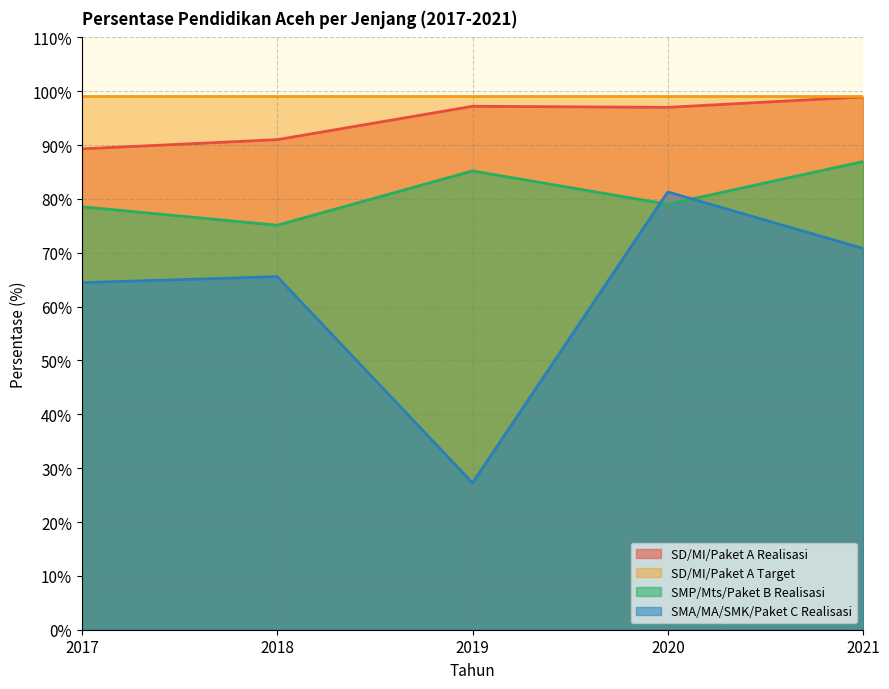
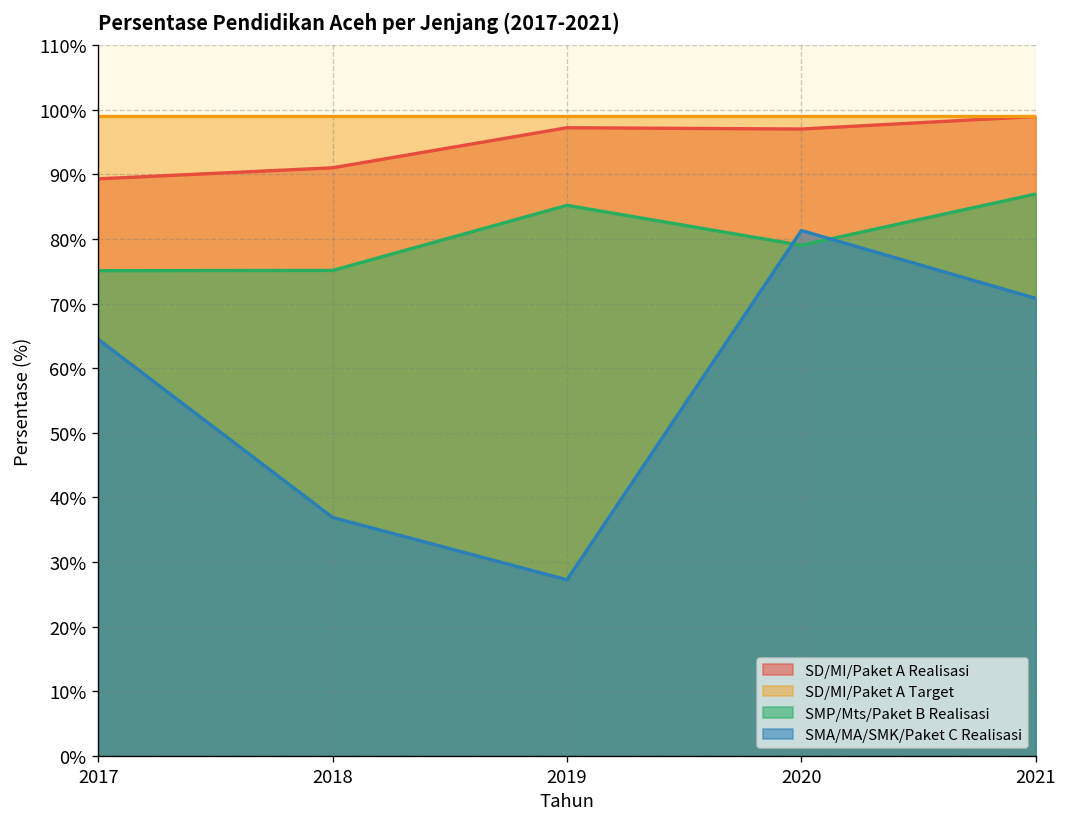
SMP/Mts/Paket B Realisasi, 2017: 79% -> 75%
SMA/MA/SMK/Paket C Realisasi, 2018: 66% -> 37%
